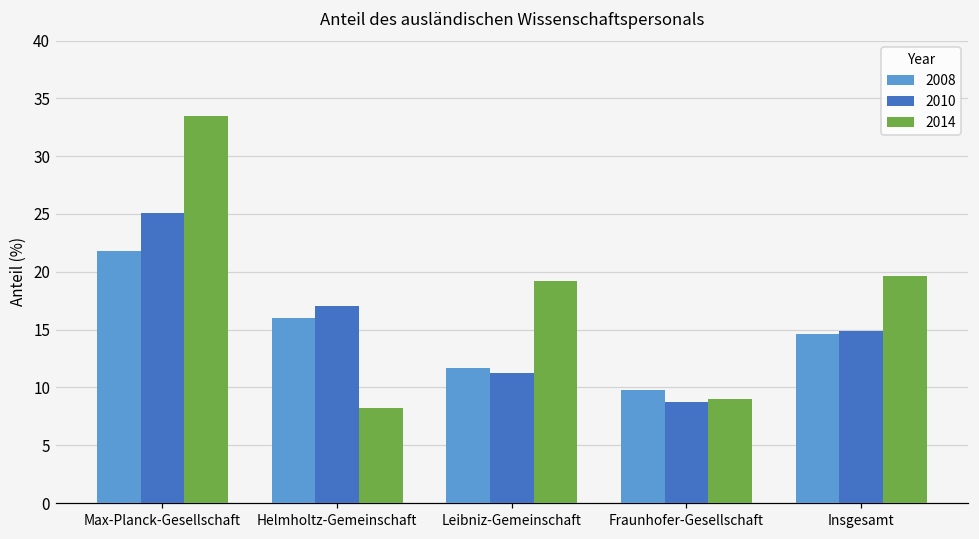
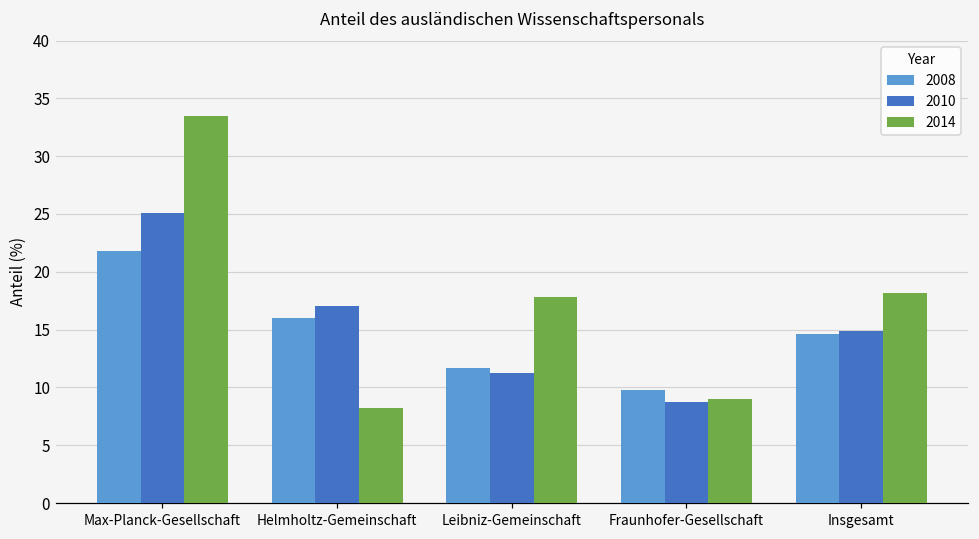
2014, Leibniz-Gemeinschaft: 19.2 -> 17.9
2014, Insgesamt: 19.7 -> 18.2
